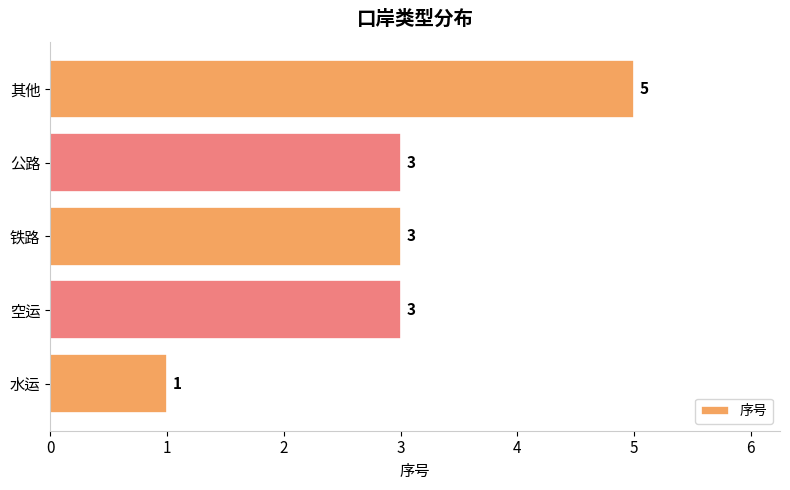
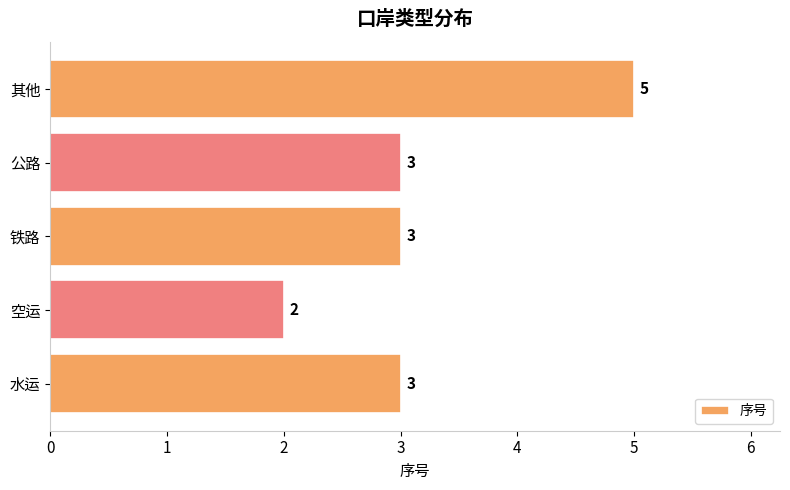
空运: 3 -> 2
水运: 1 -> 3
